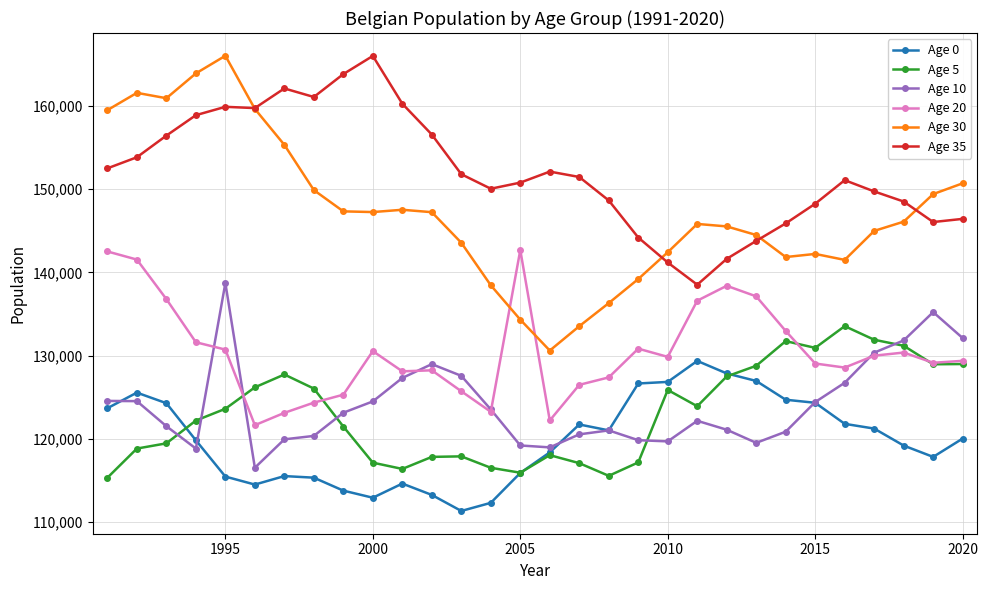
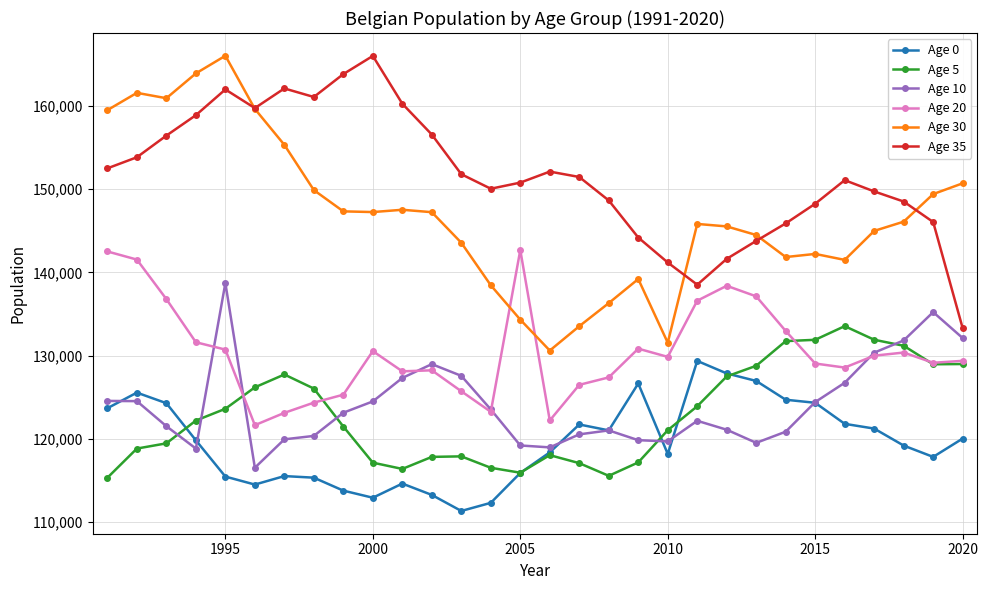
Age 35, 1995: 160,000 -> 162,000
Age 0, 2010: 127,000 -> 118,000
Age 5, 2010: 126,000 -> 121,000
Age 30, 2010: 142,000 -> 132,000
Age 5, 2015: 131,000 -> 132,000
Age 35, 2020: 146,000 -> 133,000
